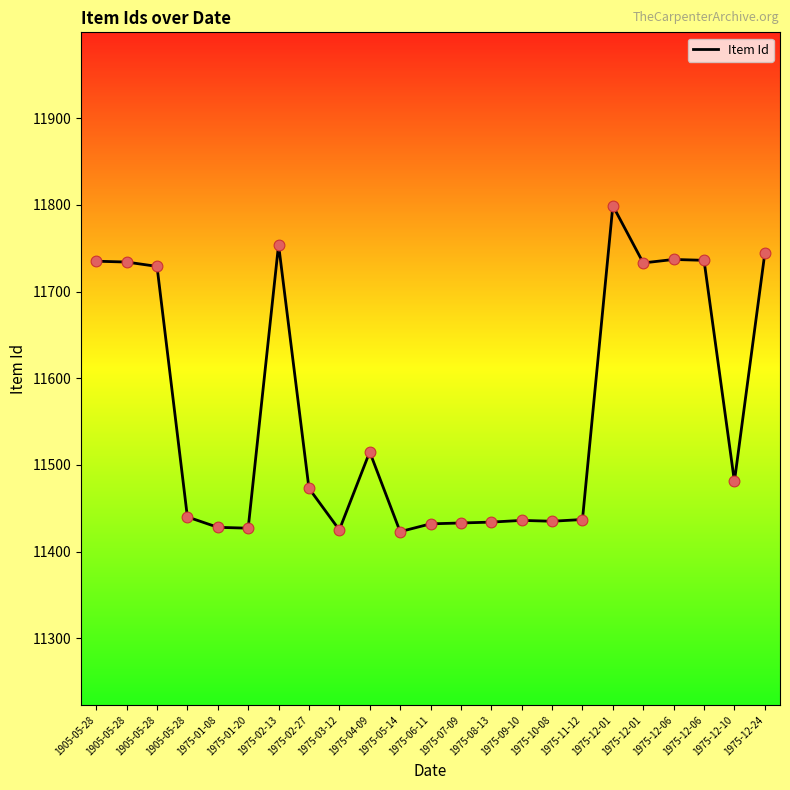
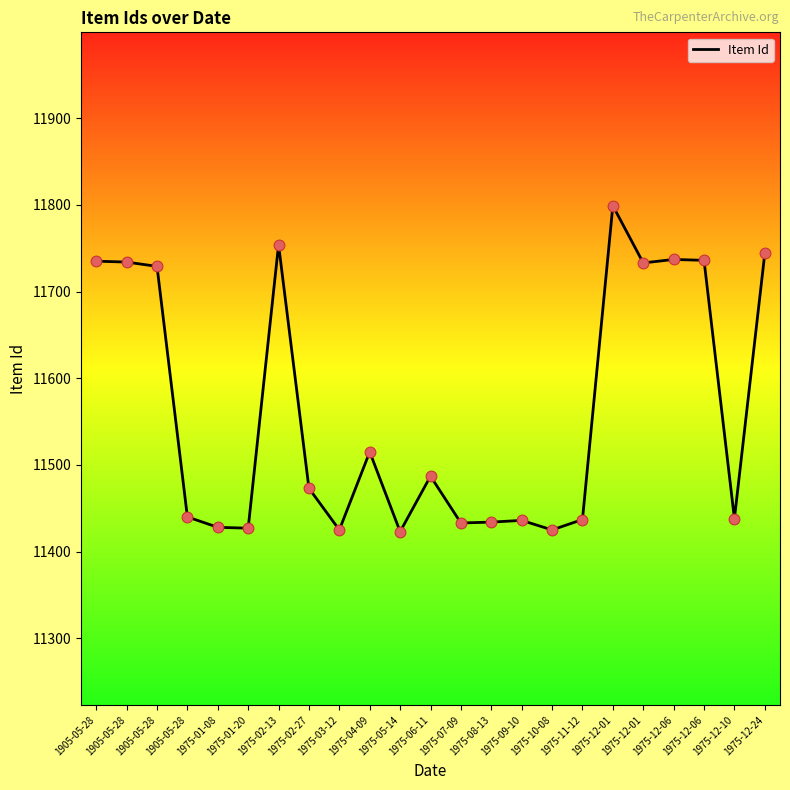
1975-06-11: 11430 -> 11490
1975-10-08: 11440 -> 11430
1975-12-10: 11480 -> 11440
